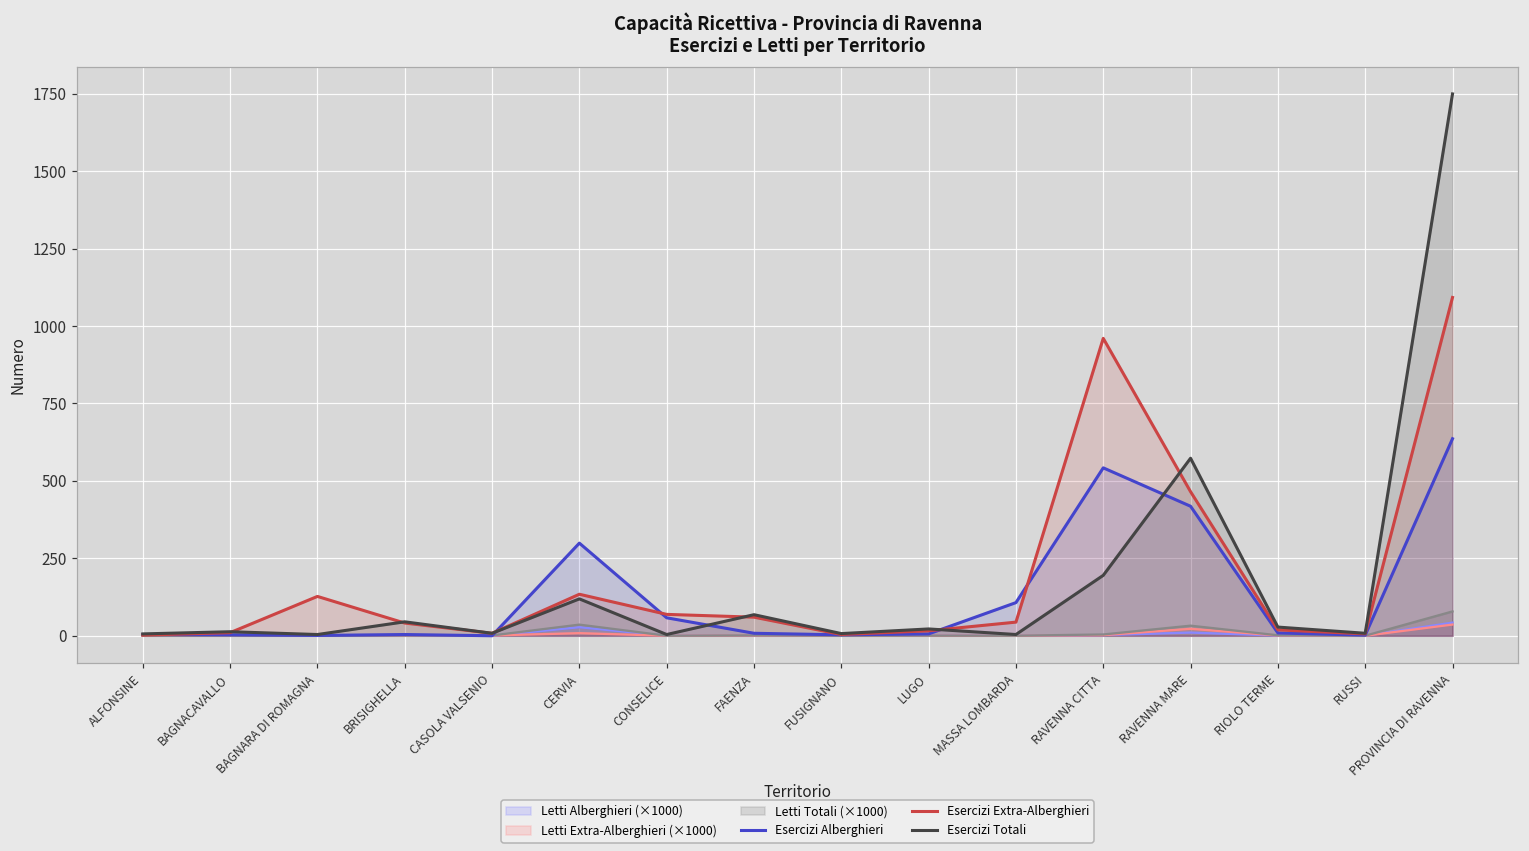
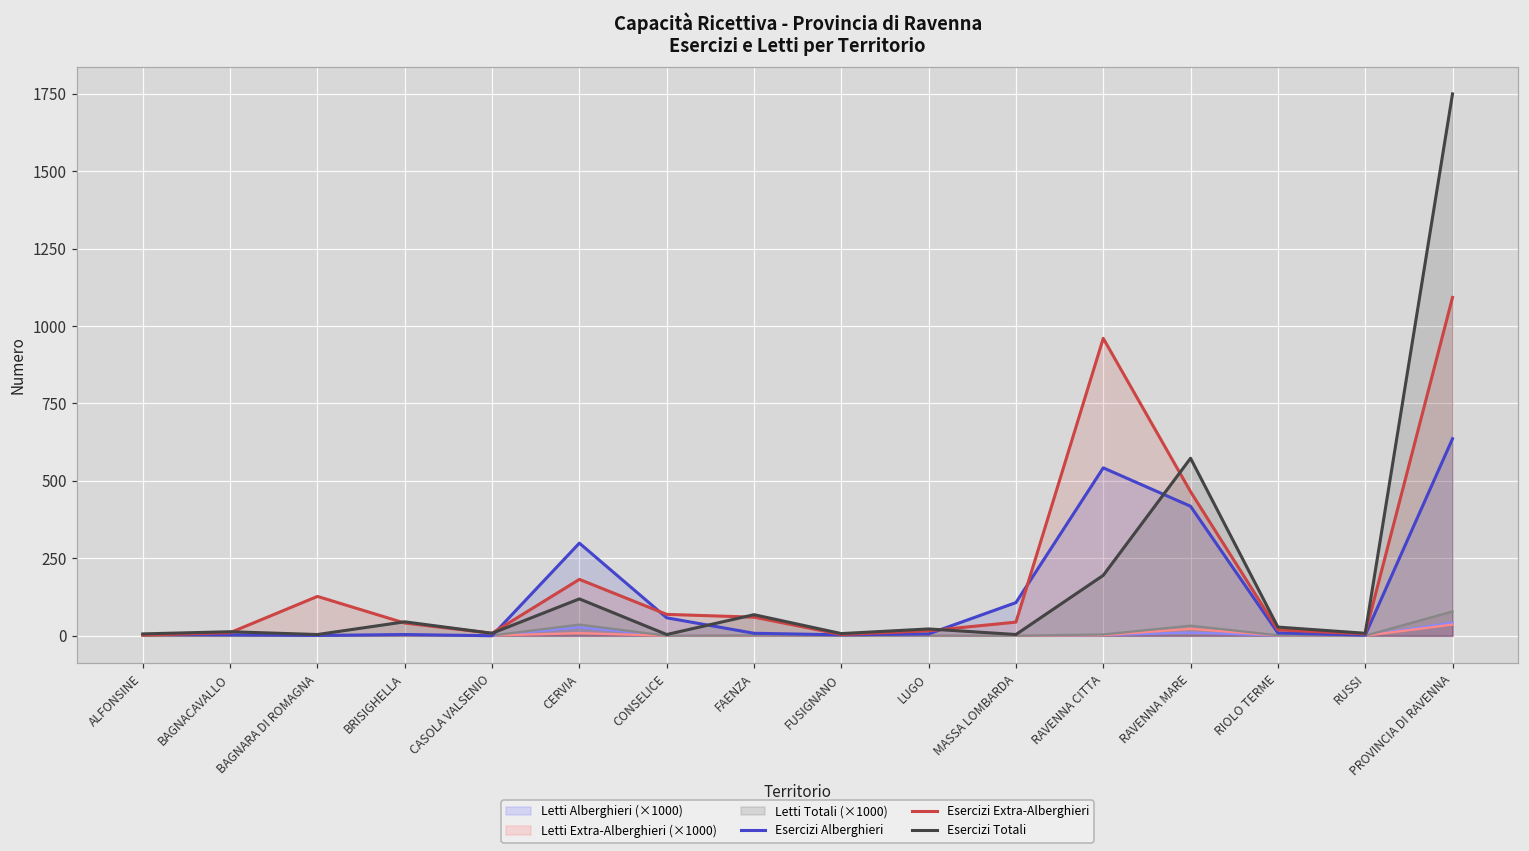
Esercizi Extra-Alberghieri, CERVIA: 130 -> 180
